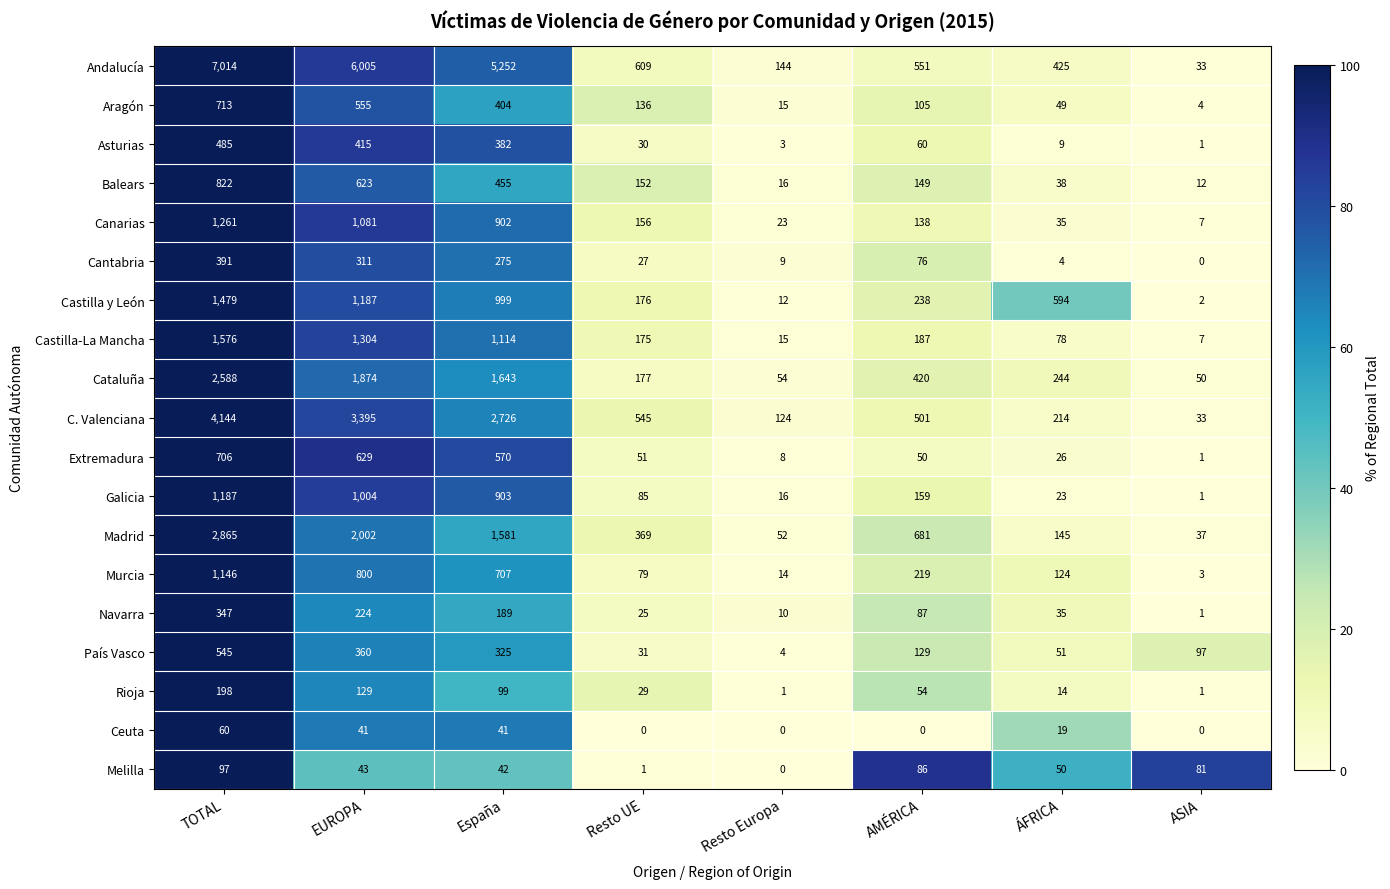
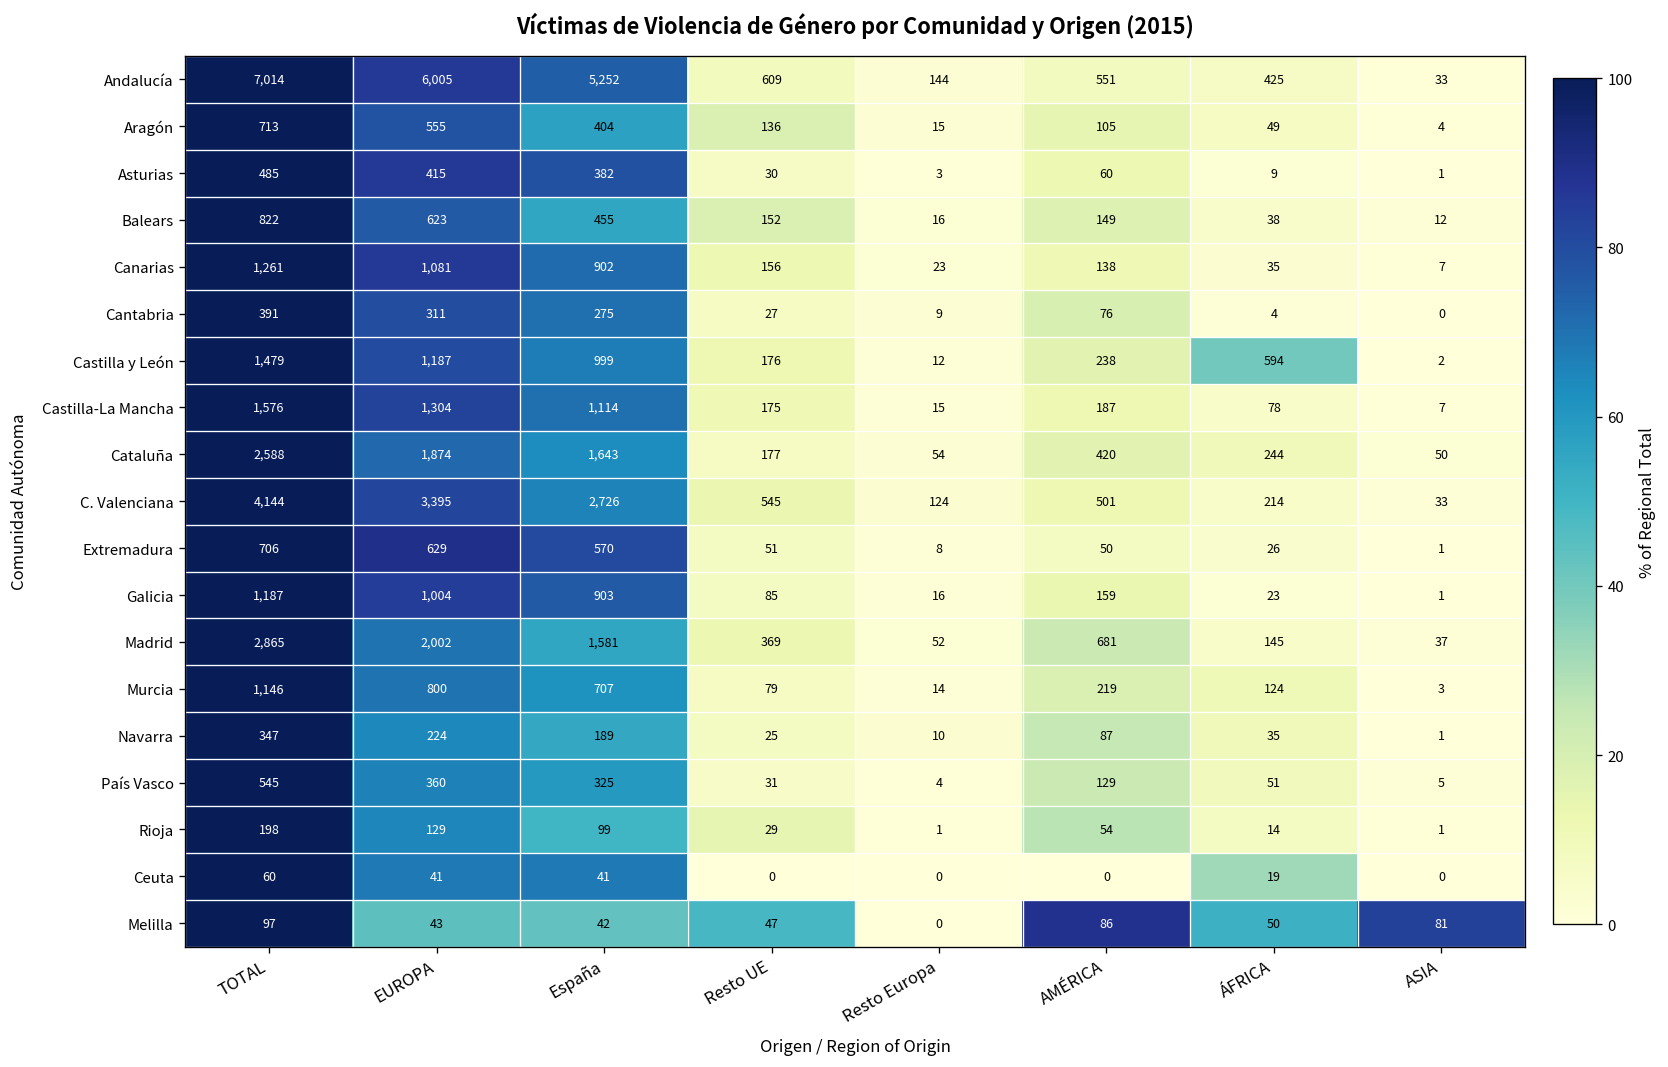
País Vasco, ASIA: 97 -> 5
Melilla, Resto UE: 1 -> 47
